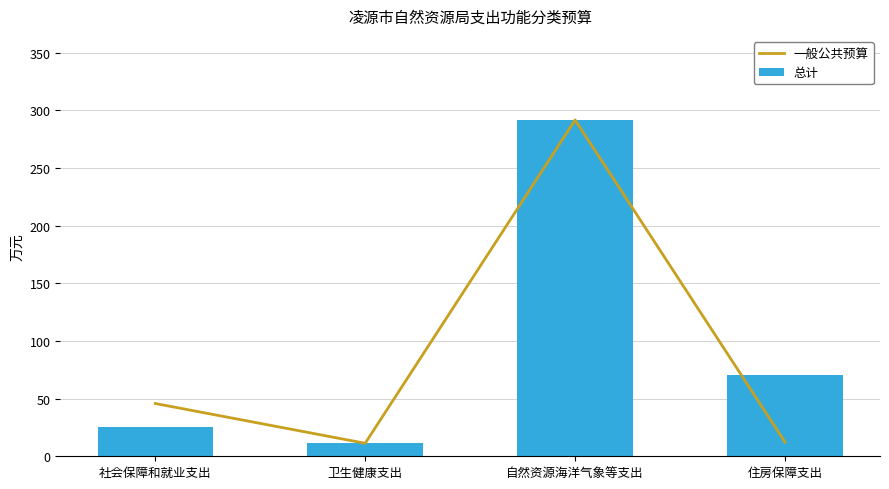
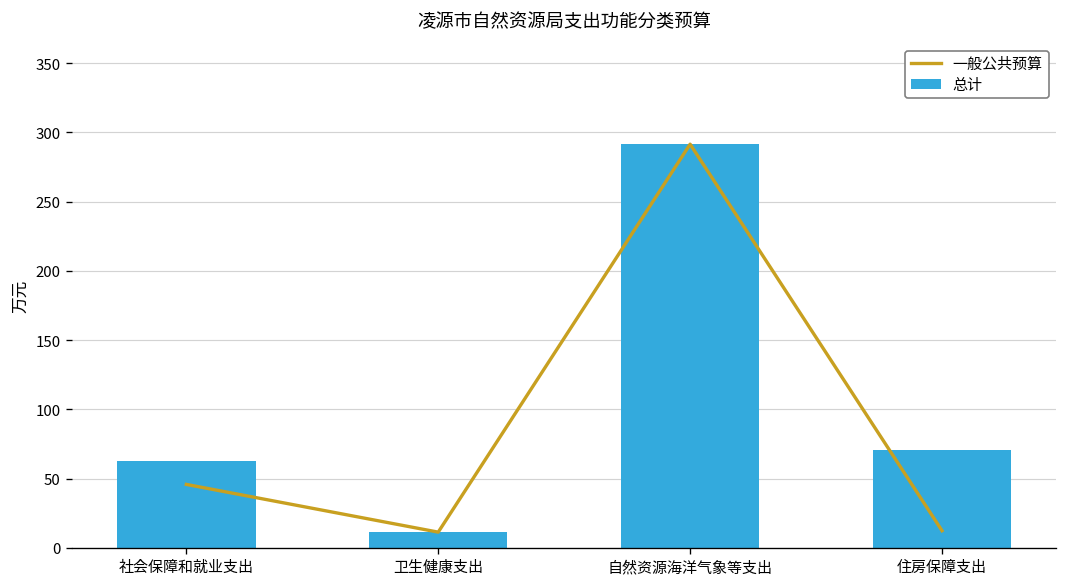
总计, 社会保障和就业支出: 25 -> 63
